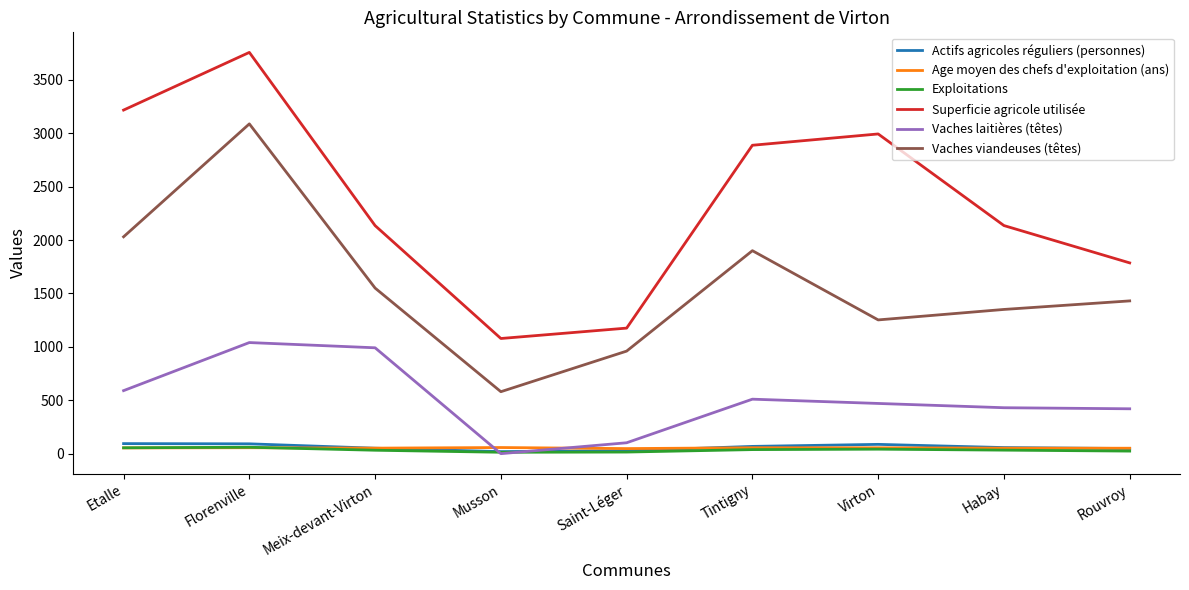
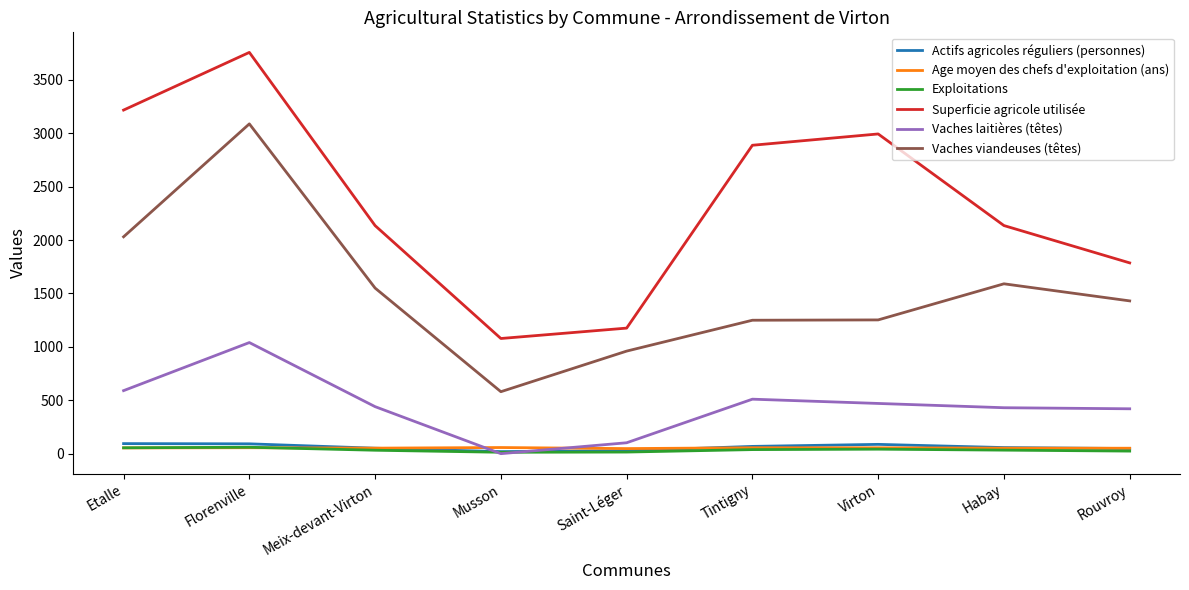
Vaches laitières (têtes), Meix-devant-Virton: 990 -> 440
Vaches viandeuses (têtes), Tintigny: 1900 -> 1250
Vaches viandeuses (têtes), Habay: 1350 -> 1590
